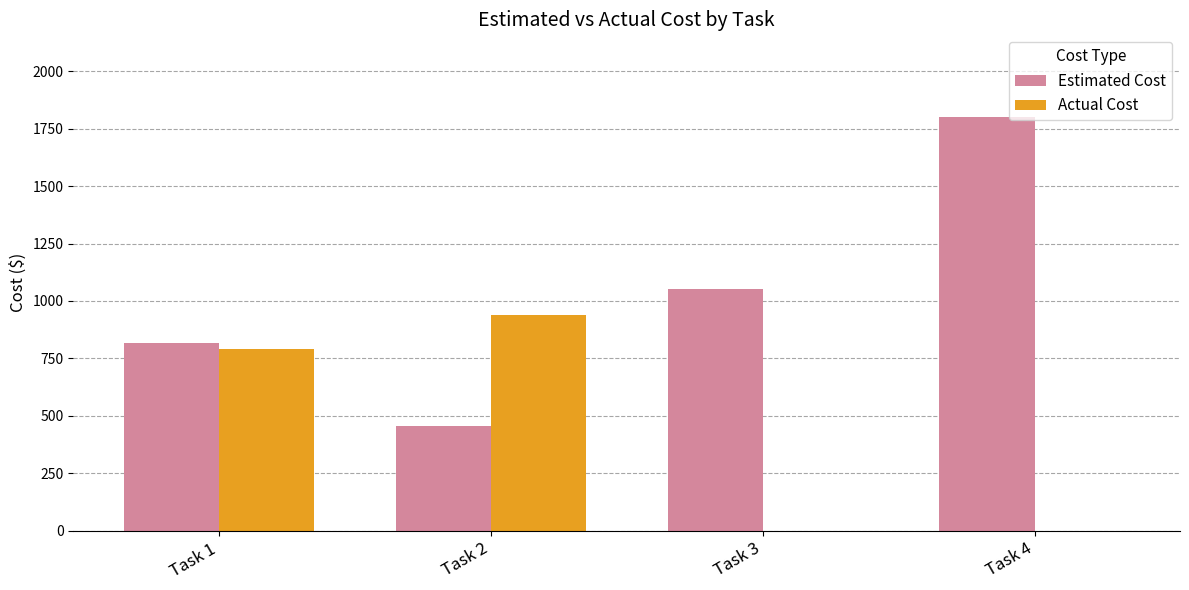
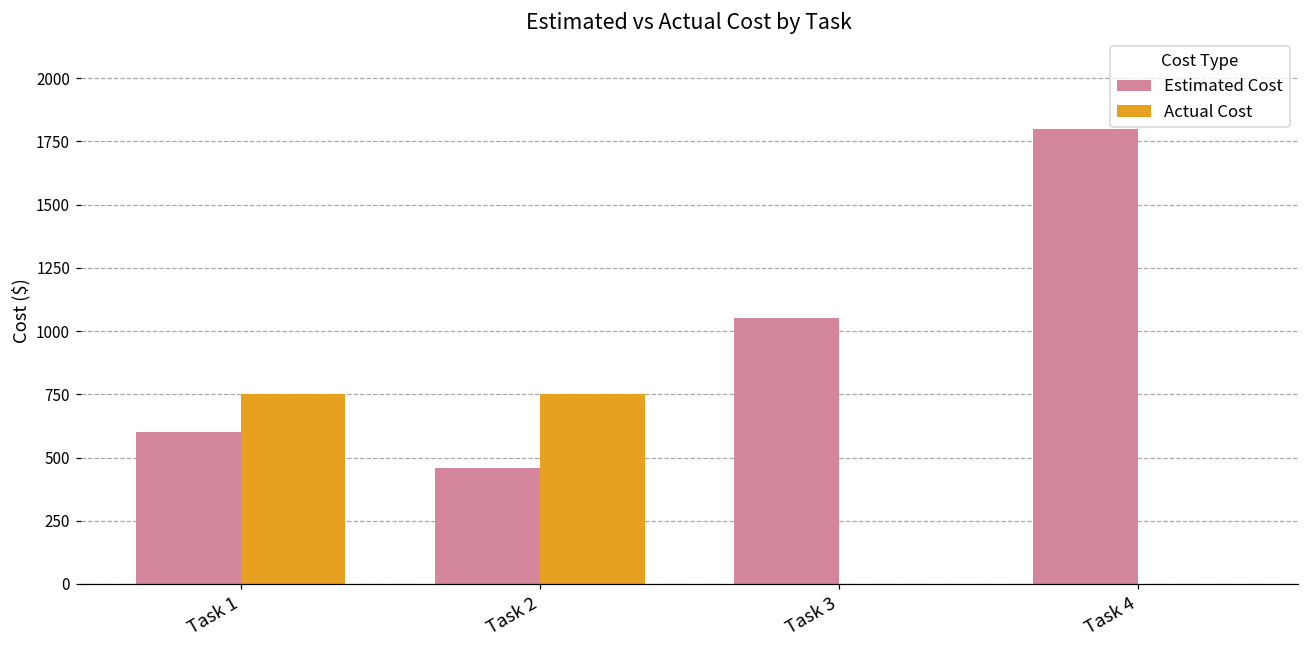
Estimated Cost, Task 1: 820 -> 600
Actual Cost, Task 1: 790 -> 750
Actual Cost, Task 2: 940 -> 750
